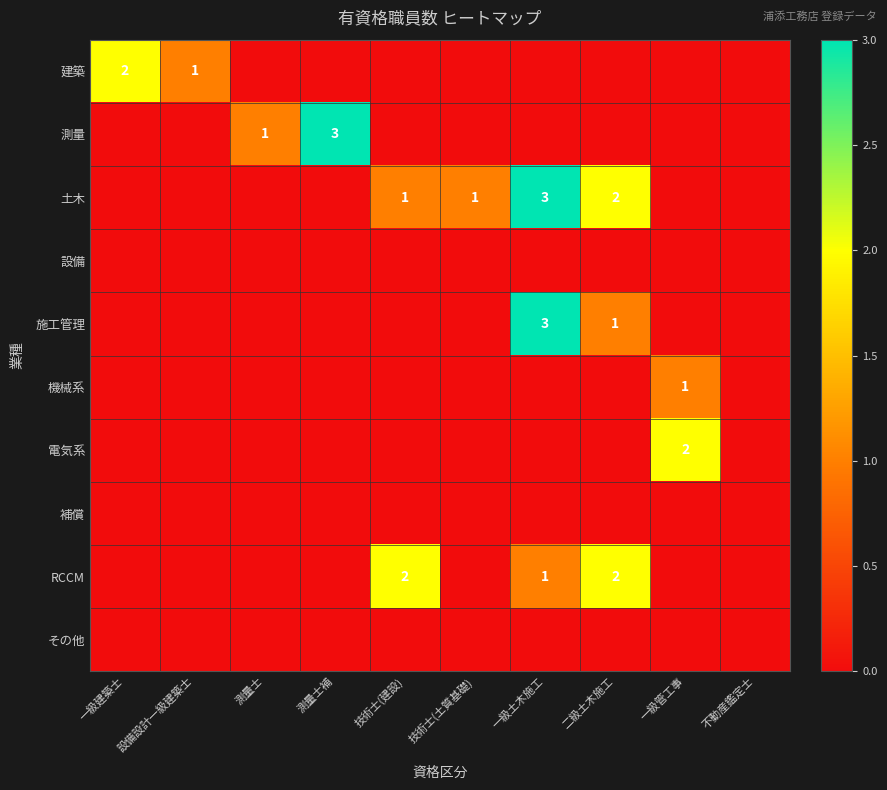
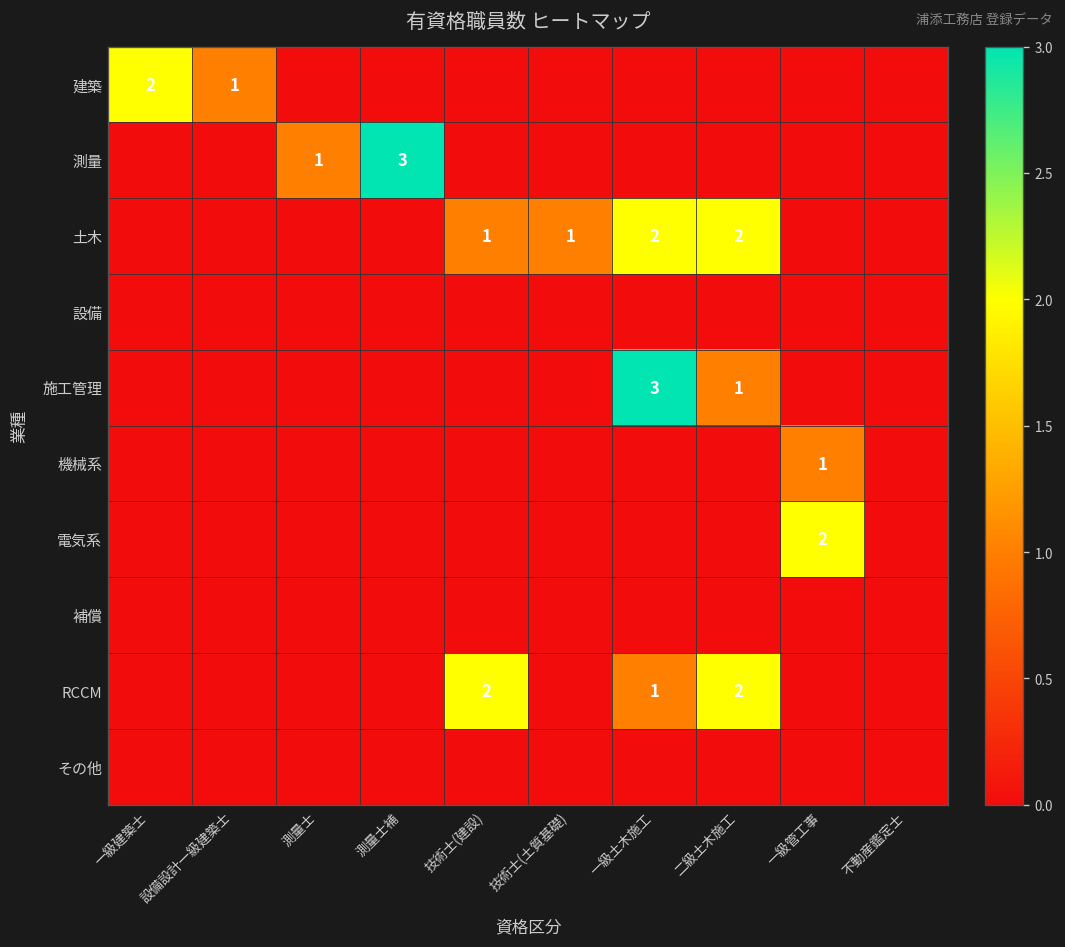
土木, 一級土木施工: 3 -> 2
